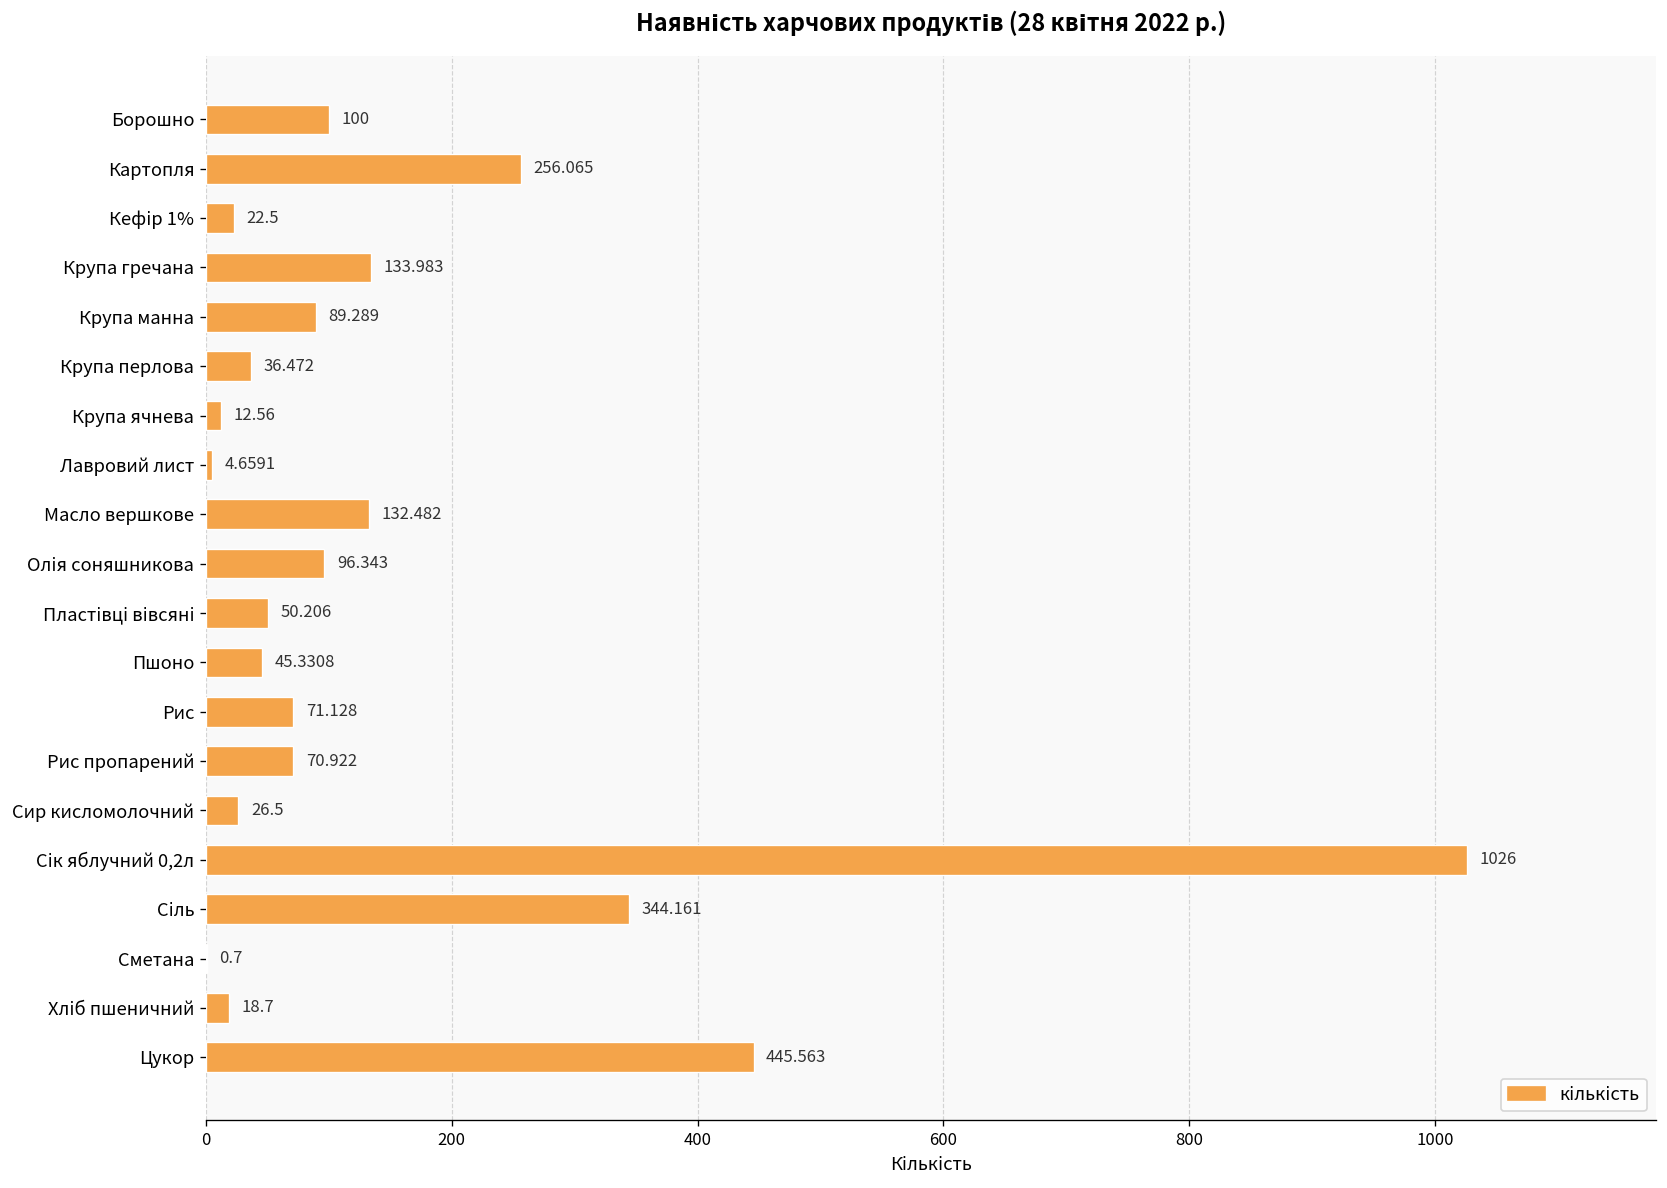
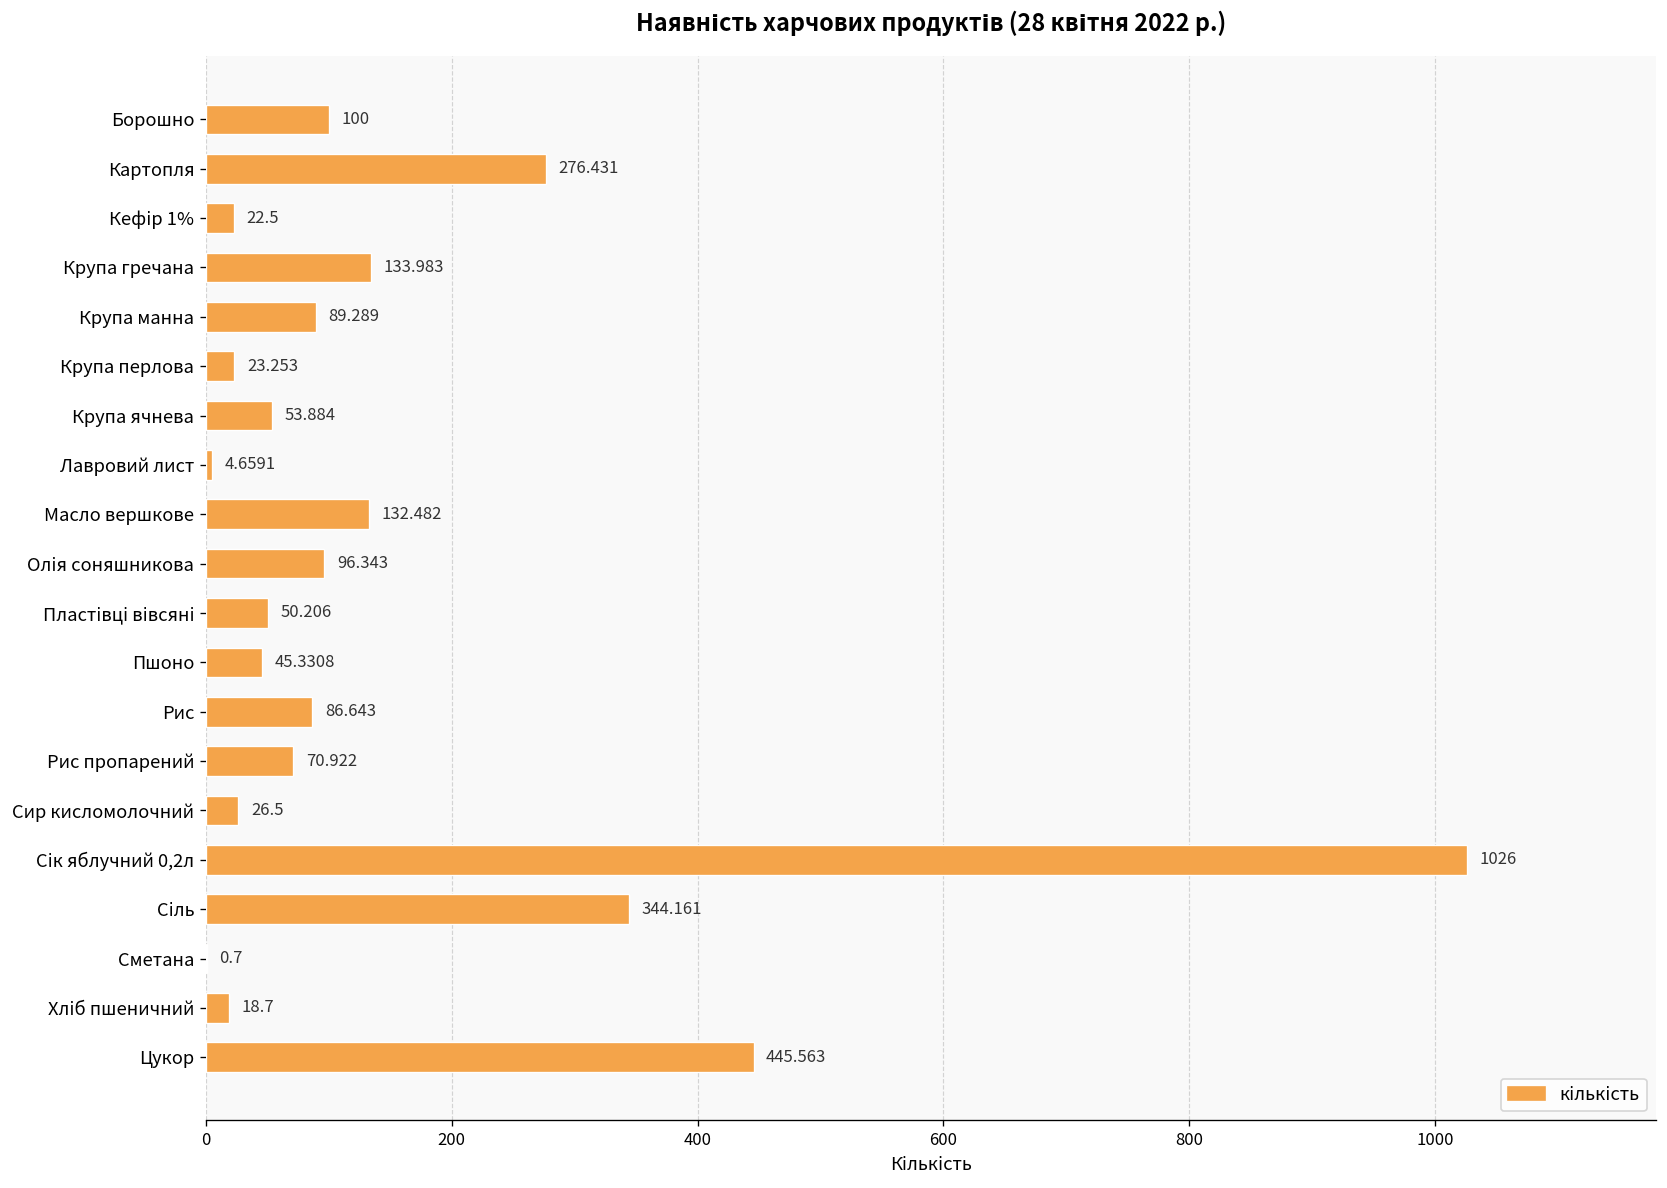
Картопля: 256.065 -> 276.431
Крупа перлова: 36.472 -> 23.253
Крупа ячнева: 12.56 -> 53.884
Рис: 71.128 -> 86.643
